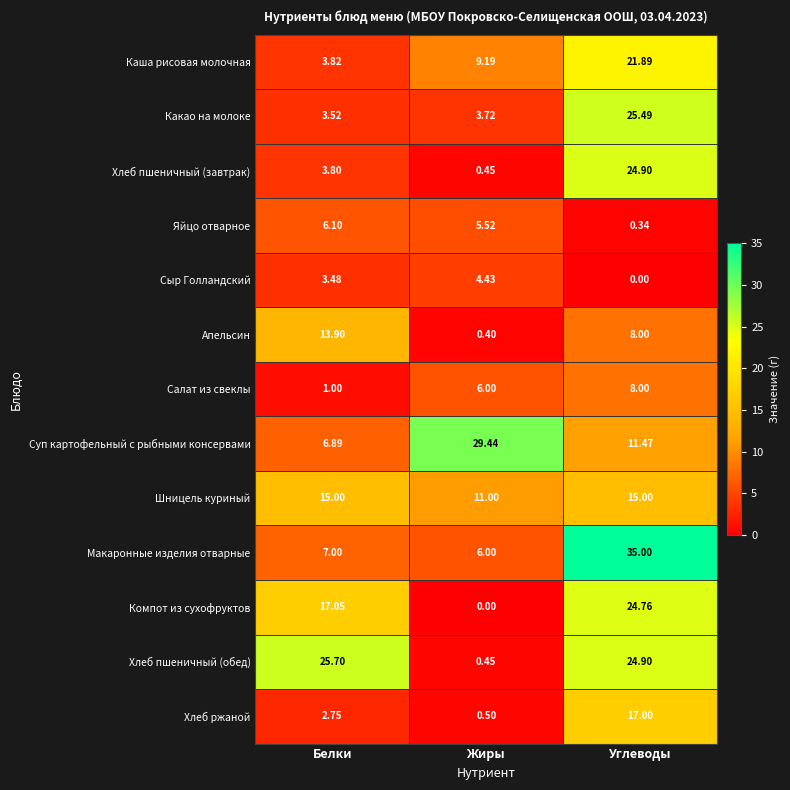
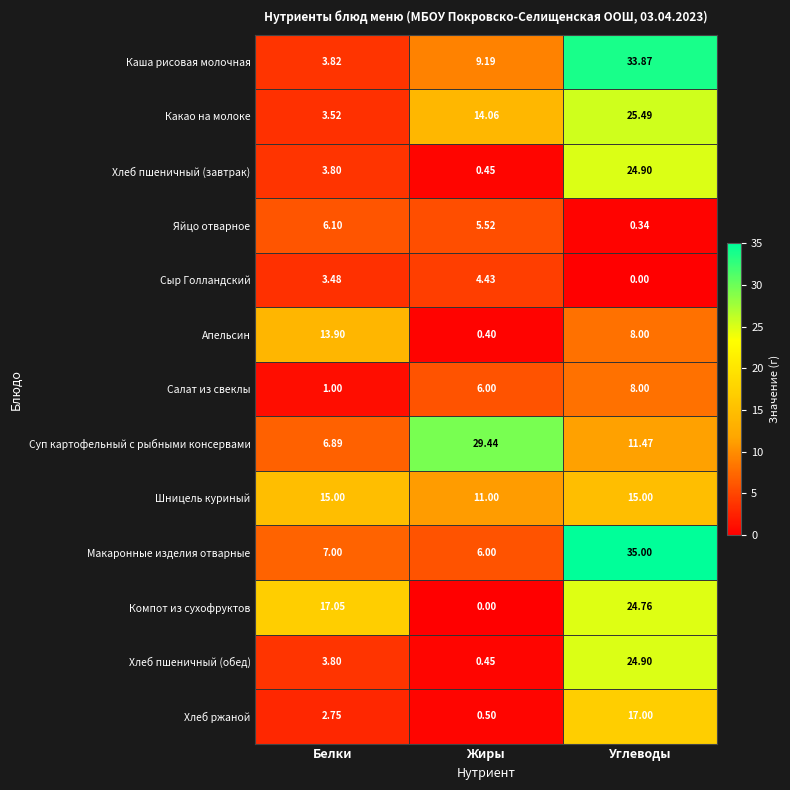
Каша рисовая молочная, Углеводы: 21.89 -> 33.87
Какао на молоке, Жиры: 3.72 -> 14.06
Хлеб пшеничный (обед), Белки: 25.70 -> 3.80
